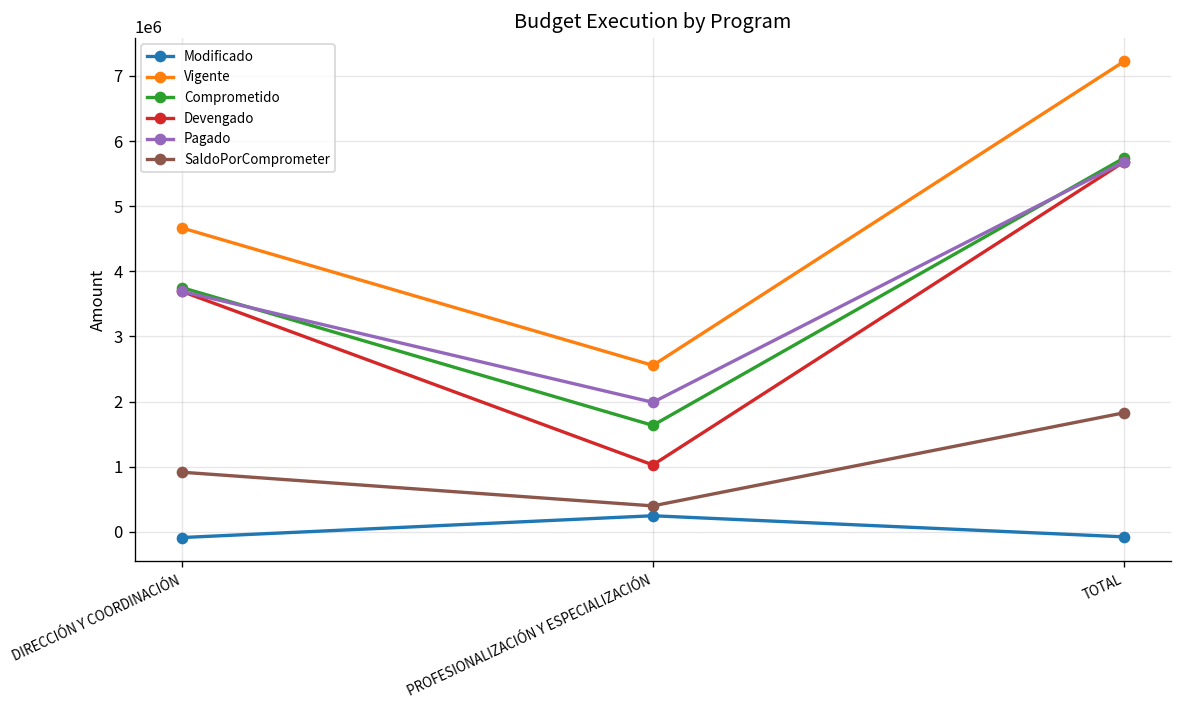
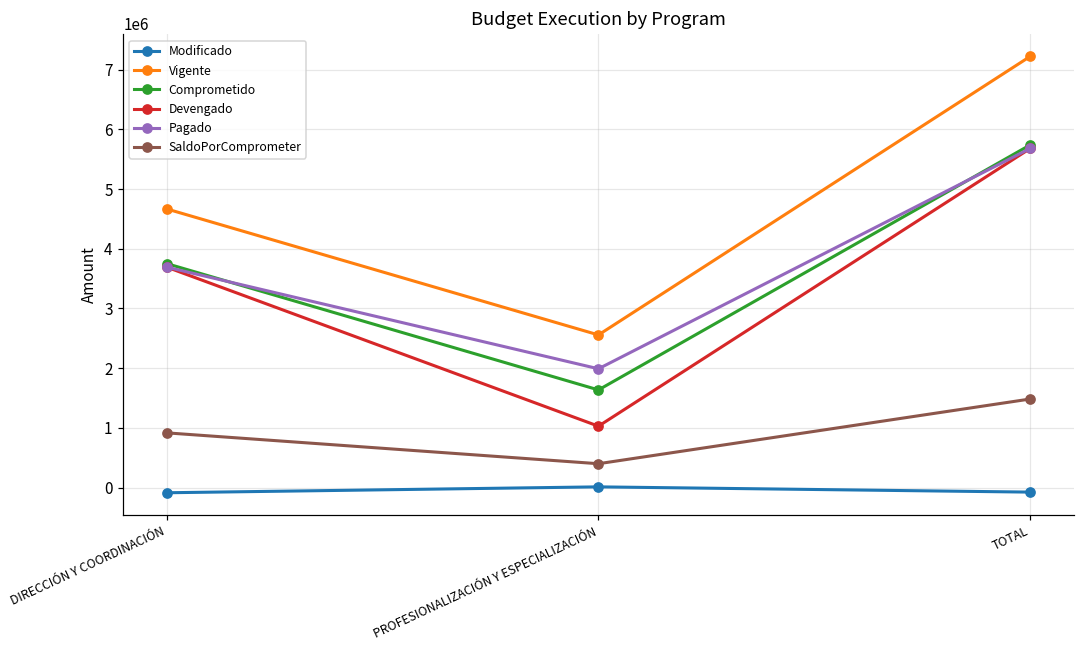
Modificado, PROFESIONALIZACIÓN Y ESPECIALIZACIÓN: 200000 -> 0
SaldoPorComprometer, TOTAL: 1800000 -> 1500000
